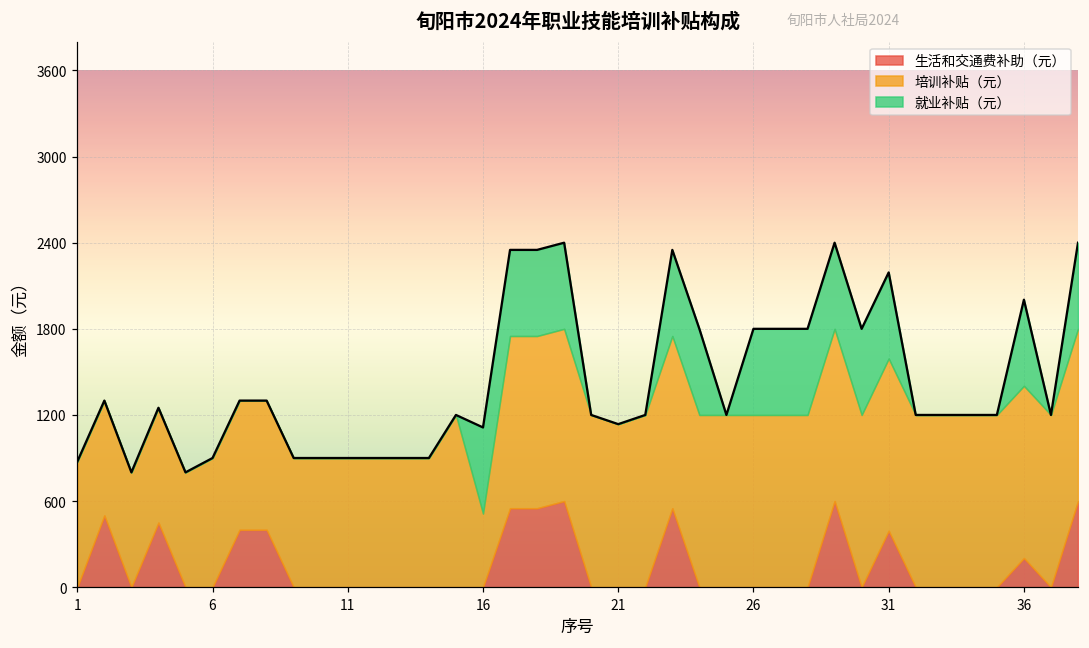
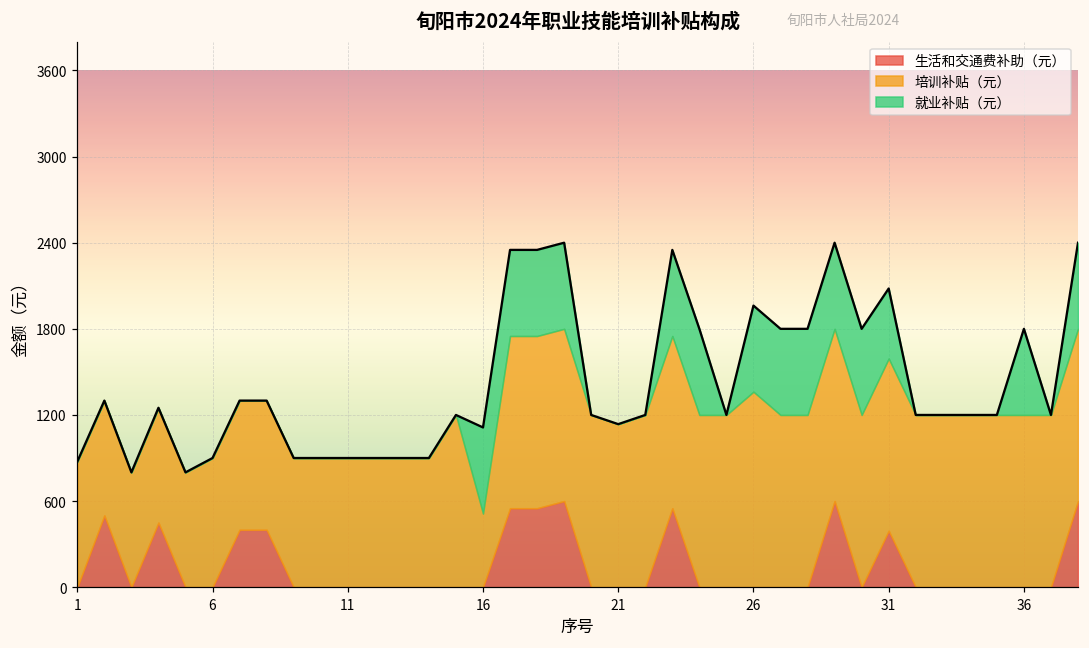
培训补贴（元）, 26: 1200 -> 1360
就业补贴（元）, 31: 600 -> 490
生活和交通费补助（元）, 36: 200 -> 0
